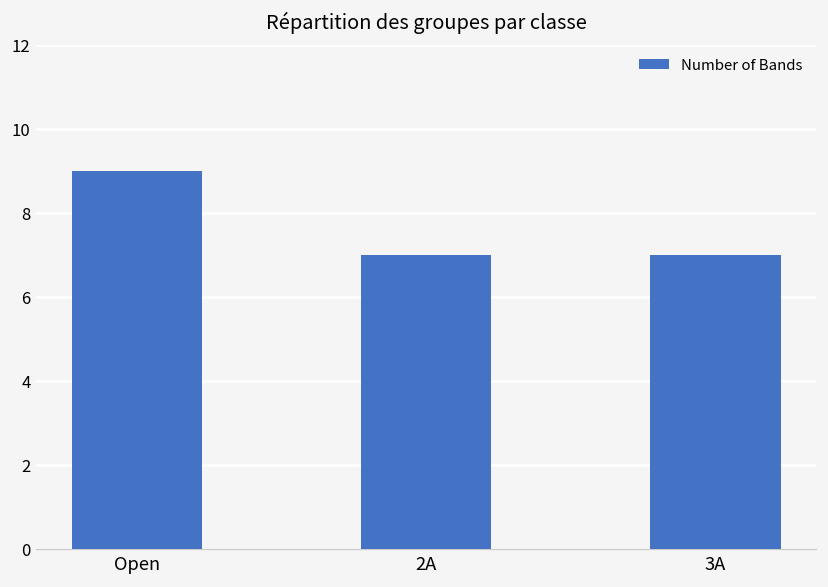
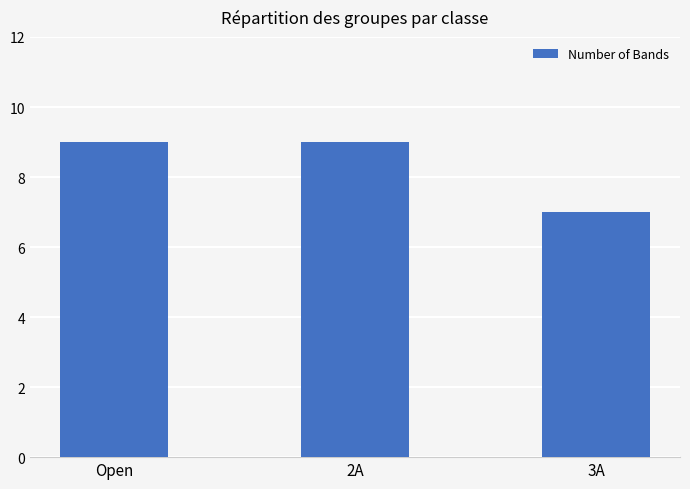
2A: 7 -> 9
